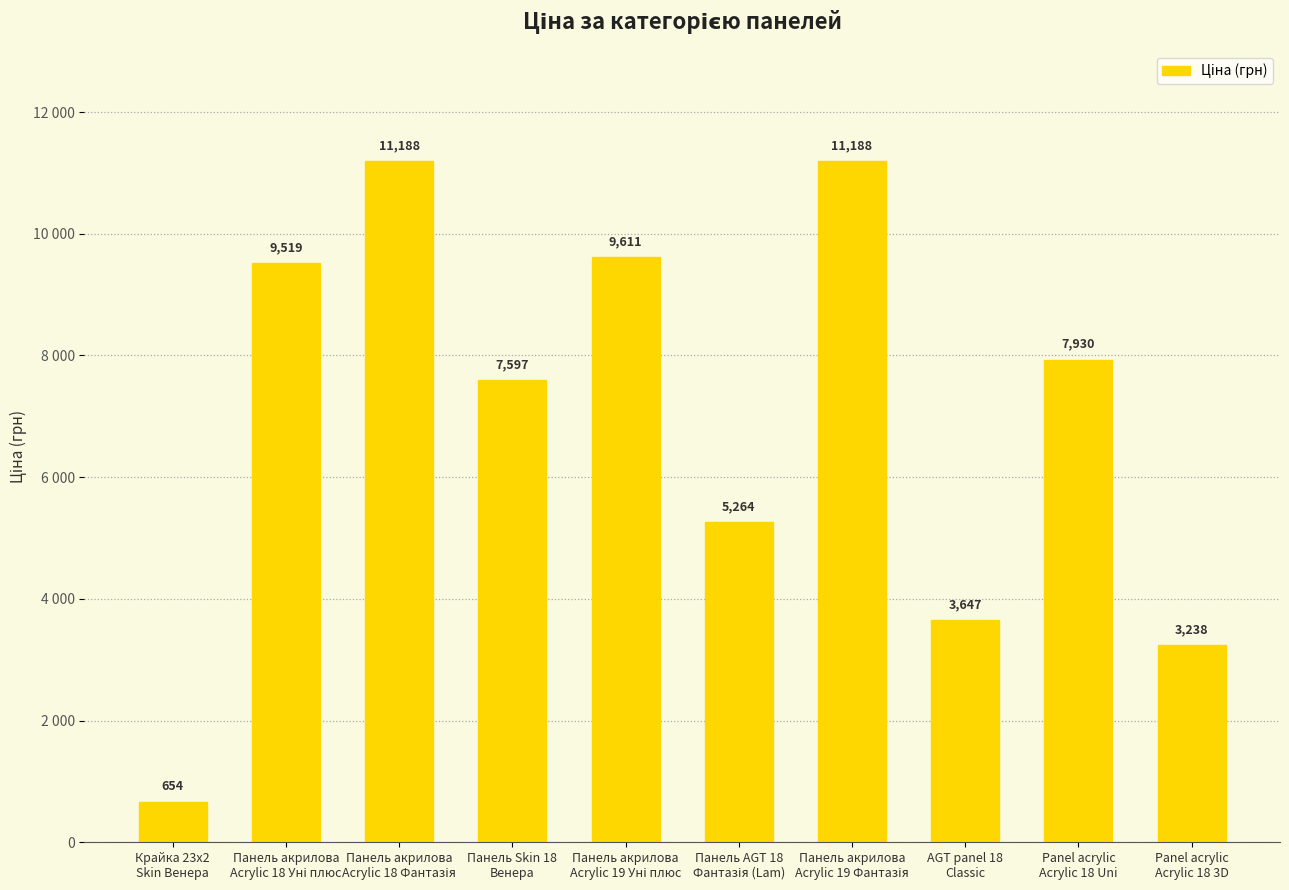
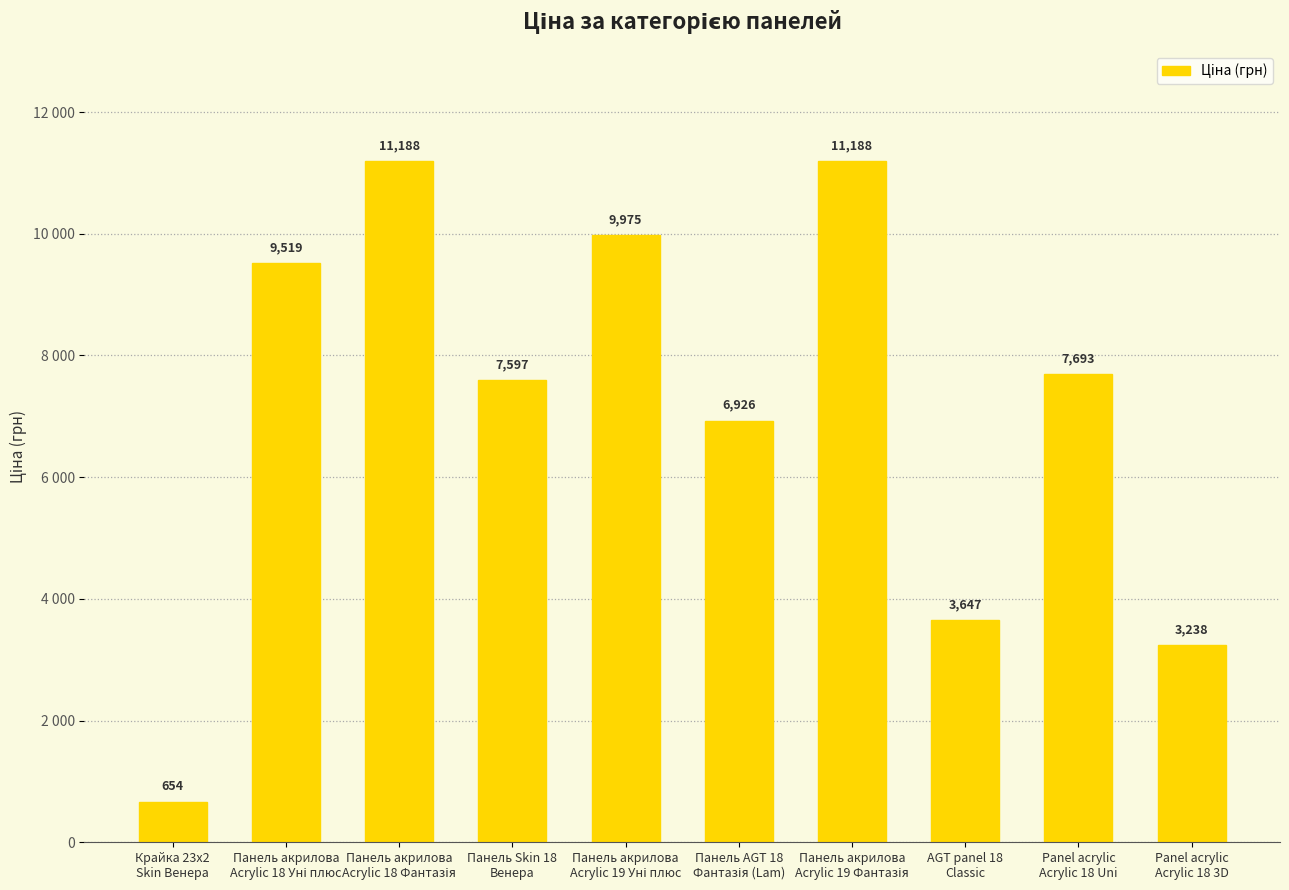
Панель акрилова Acrylic 19 Уні плюс: 9,611 -> 9,975
Панель AGT 18 Фантазія (Lam): 5,264 -> 6,926
Panel acrylic Acrylic 18 Uni: 7,930 -> 7,693
